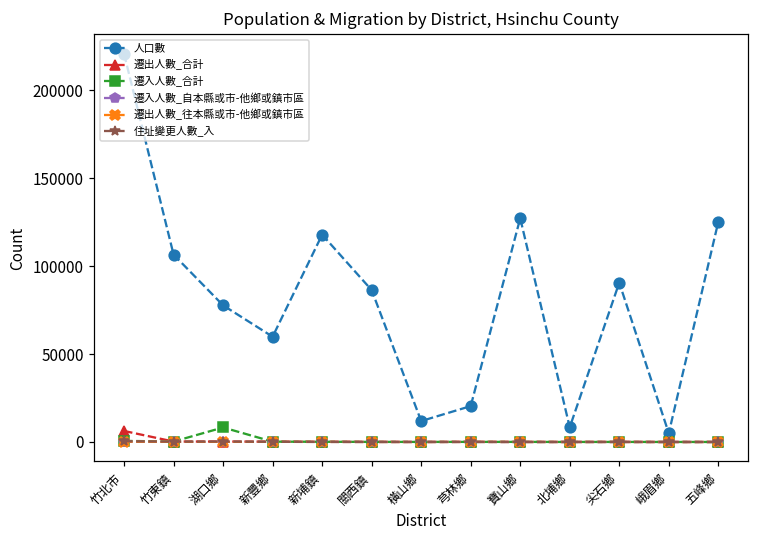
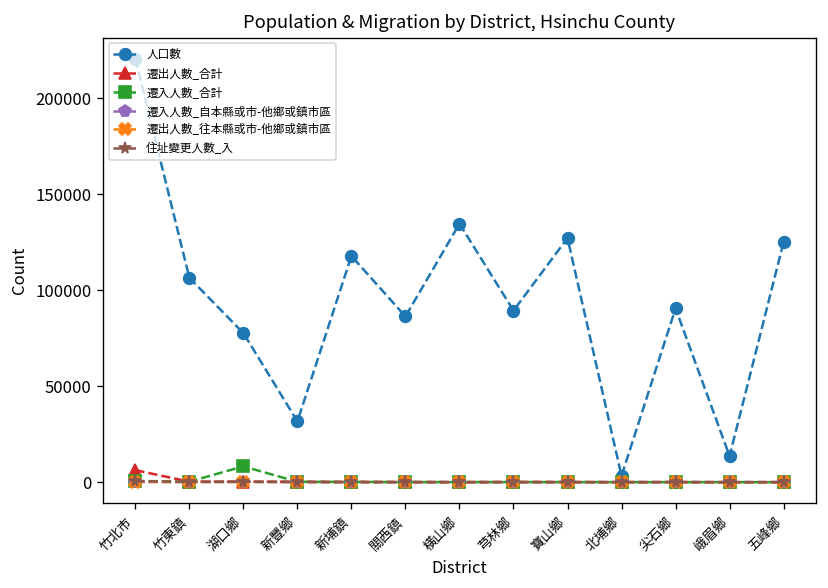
人口數, 新豐鄉: 60000 -> 32000
人口數, 橫山鄉: 12000 -> 135000
人口數, 芎林鄉: 20000 -> 89000
人口數, 北埔鄉: 8000 -> 3000
人口數, 峨眉鄉: 5000 -> 14000
